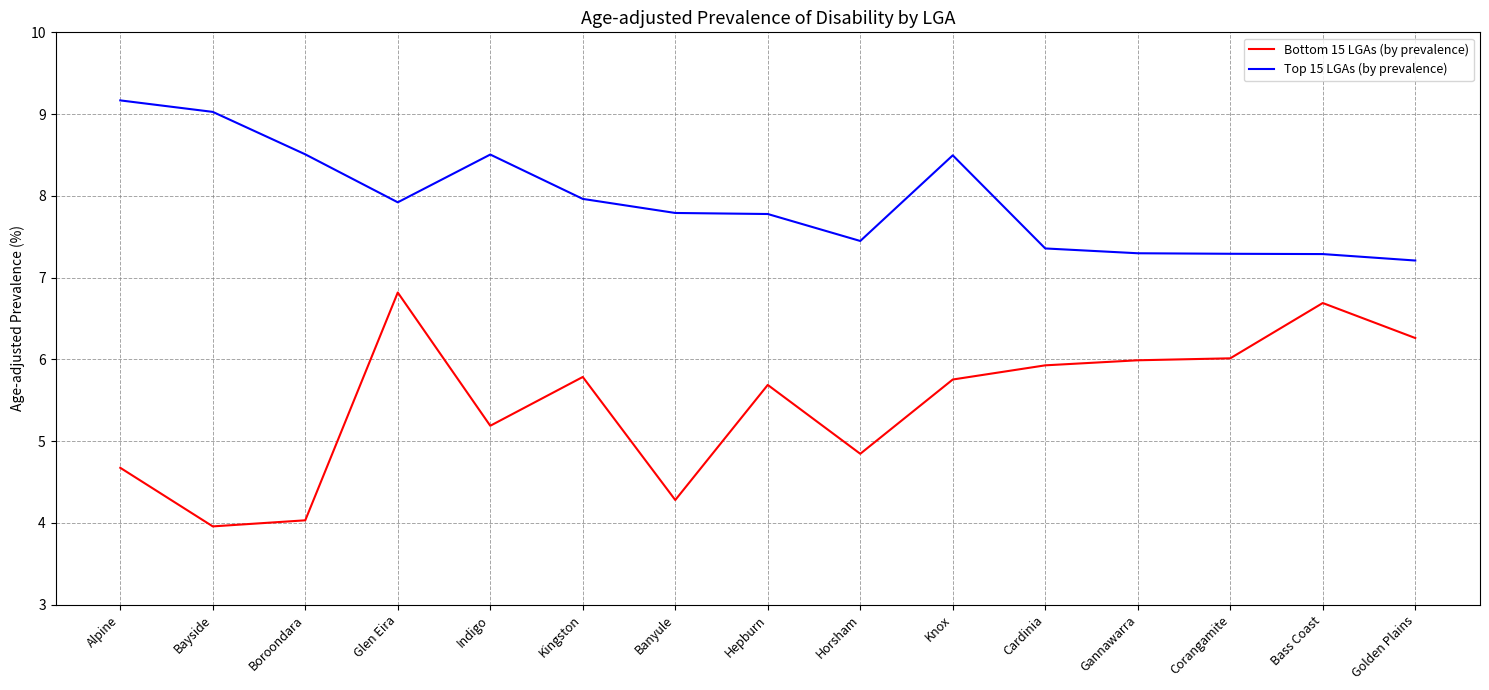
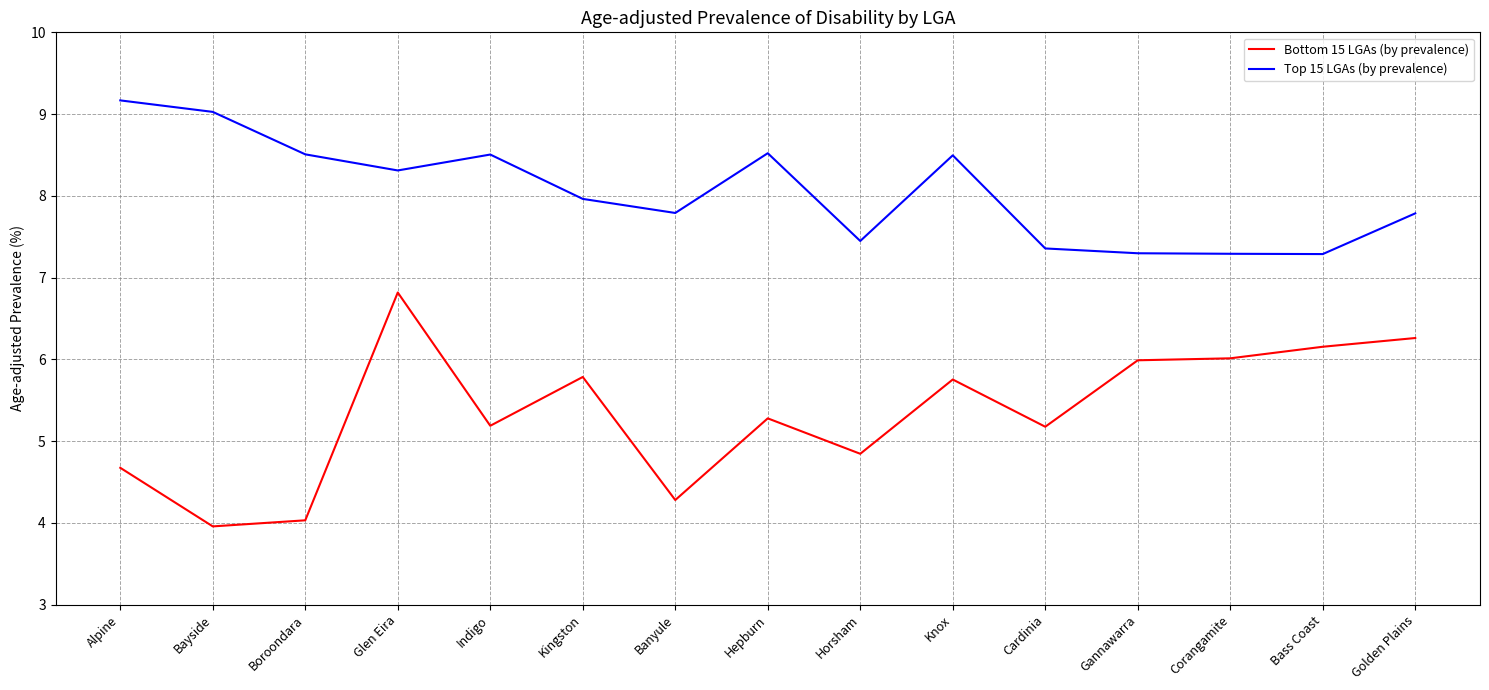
Top 15 LGAs (by prevalence), Glen Eira: 7.9 -> 8.3
Bottom 15 LGAs (by prevalence), Hepburn: 5.7 -> 5.3
Top 15 LGAs (by prevalence), Hepburn: 7.8 -> 8.5
Bottom 15 LGAs (by prevalence), Cardinia: 5.9 -> 5.2
Bottom 15 LGAs (by prevalence), Bass Coast: 6.7 -> 6.2
Top 15 LGAs (by prevalence), Golden Plains: 7.2 -> 7.8
